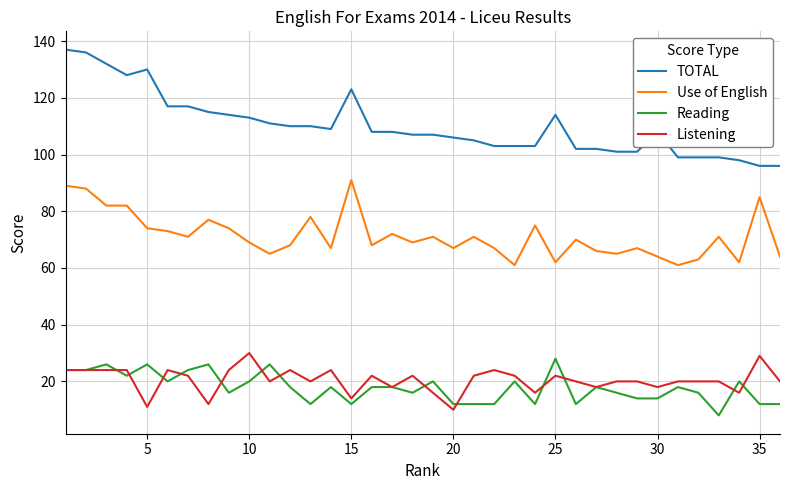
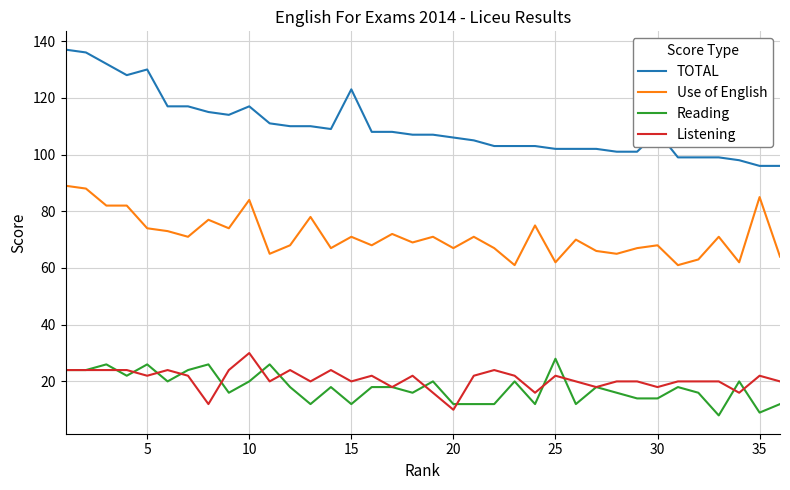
Listening, 5: 11 -> 22
TOTAL, 10: 113 -> 117
Use of English, 10: 69 -> 84
Use of English, 15: 91 -> 71
Listening, 15: 14 -> 20
TOTAL, 25: 114 -> 102
Use of English, 30: 64 -> 68
Reading, 35: 12 -> 9
Listening, 35: 29 -> 22
